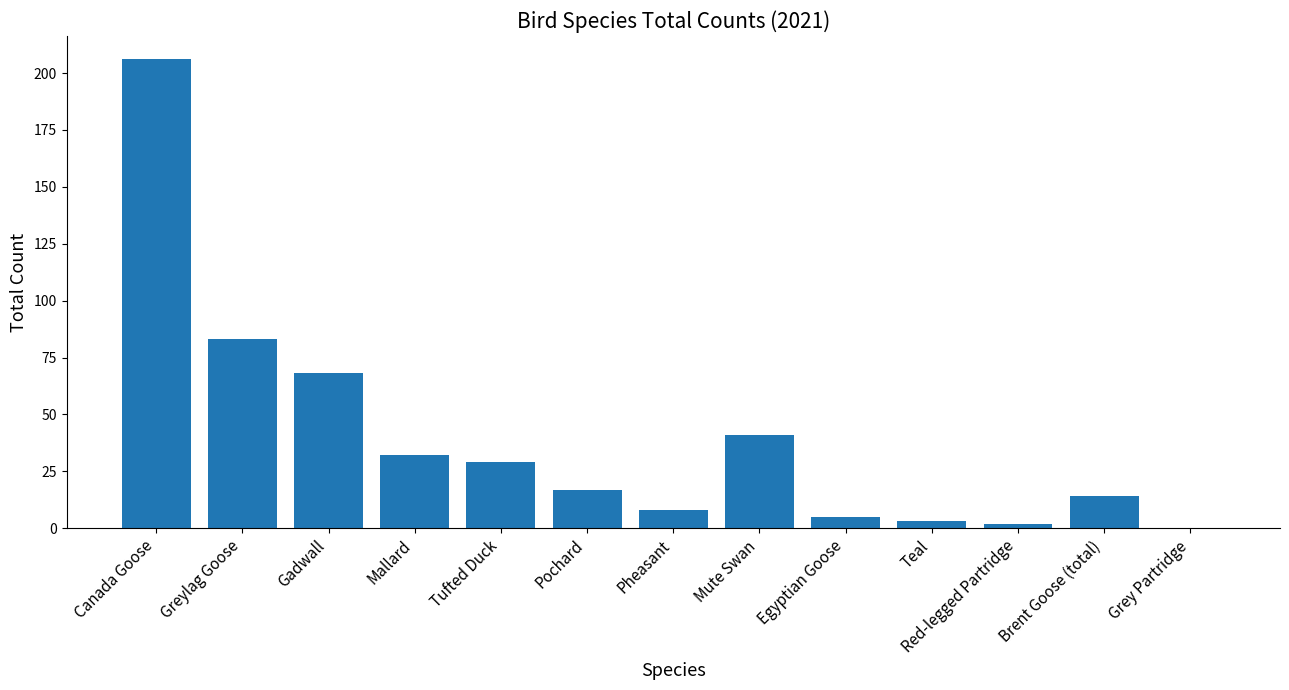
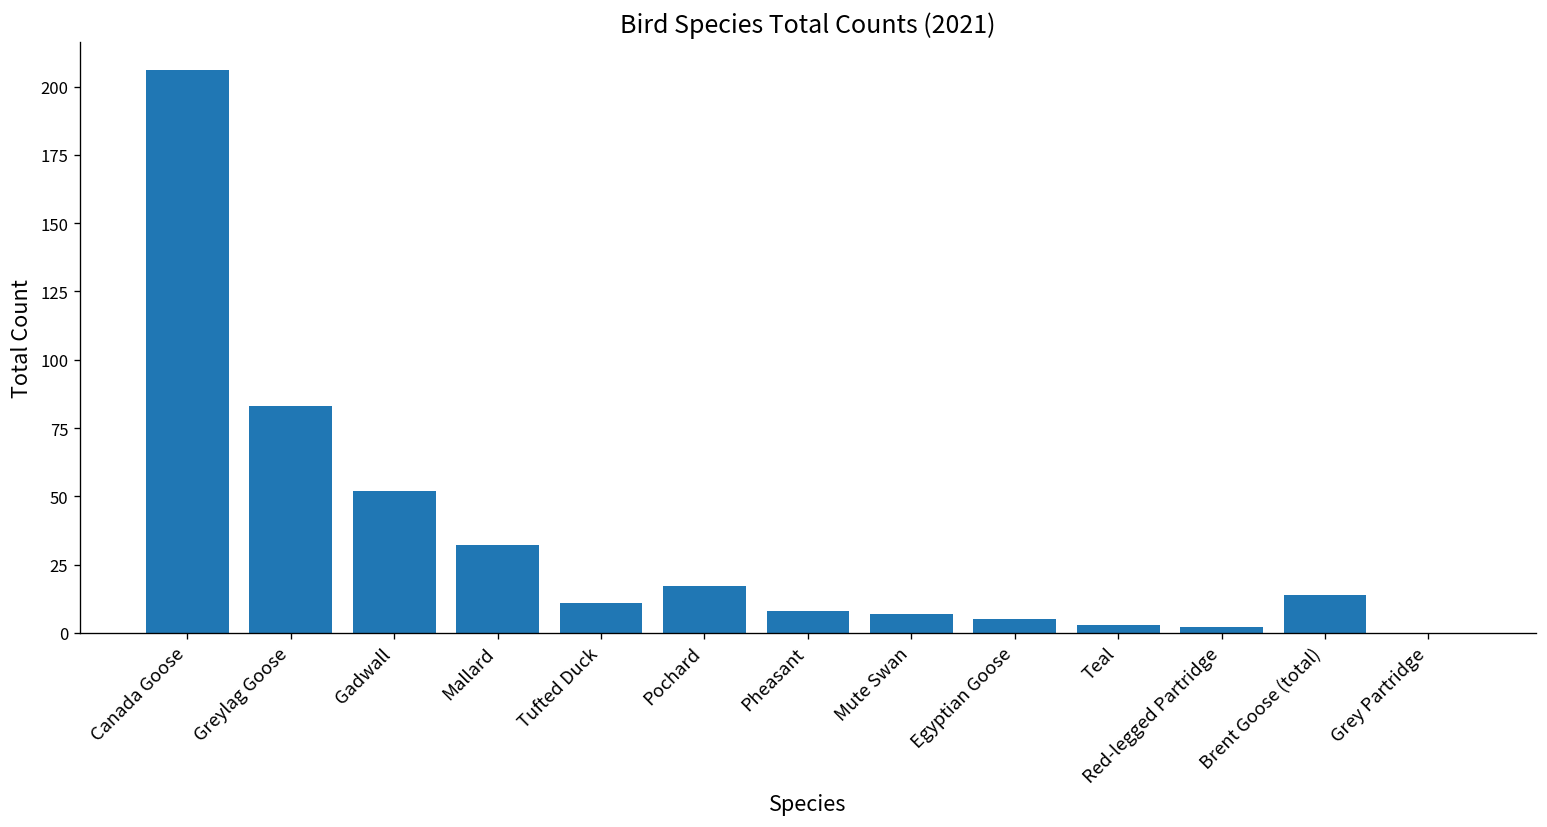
Gadwall: 68 -> 52
Tufted Duck: 29 -> 11
Mute Swan: 41 -> 7
